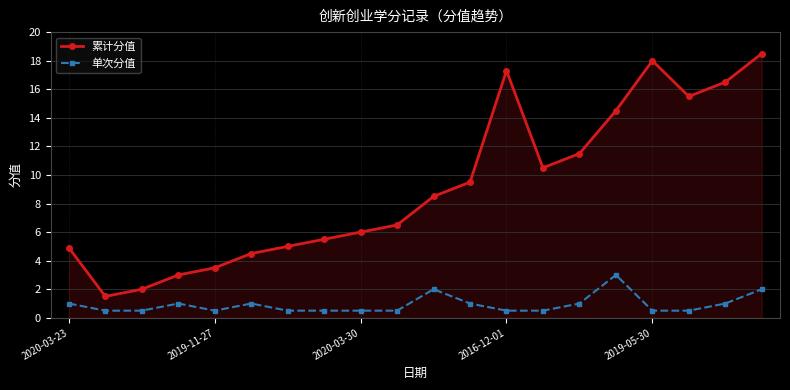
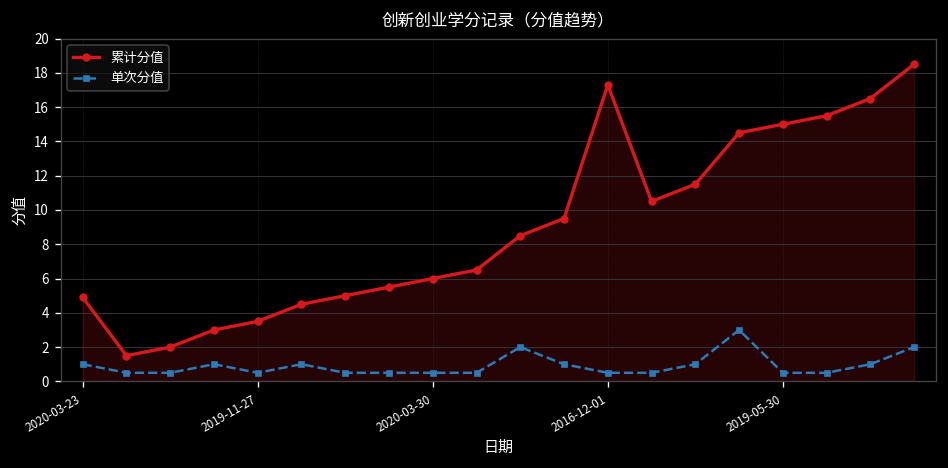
累计分值, 2019-05-30: 18 -> 15
